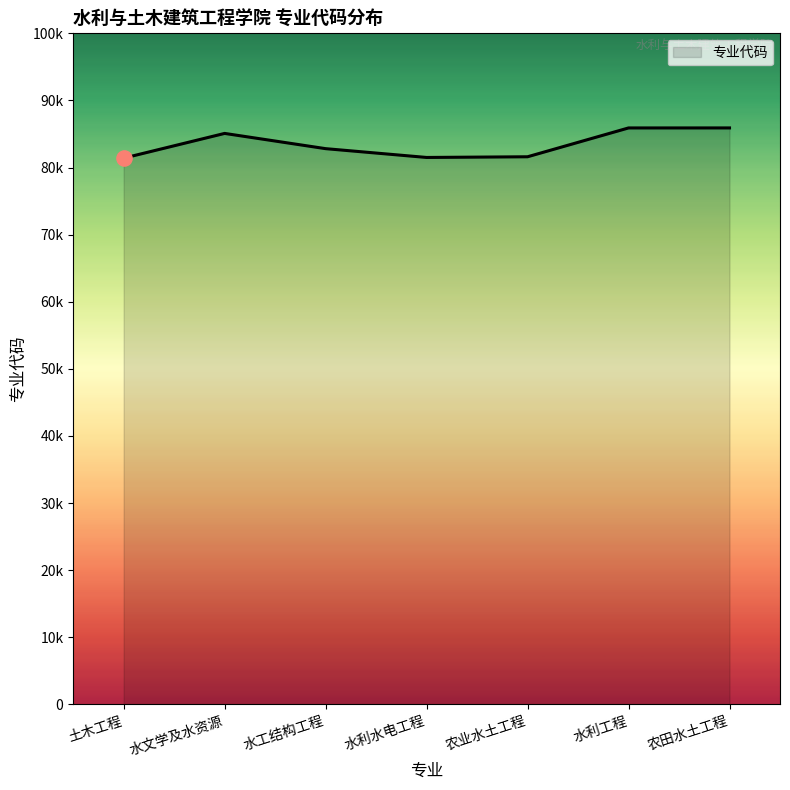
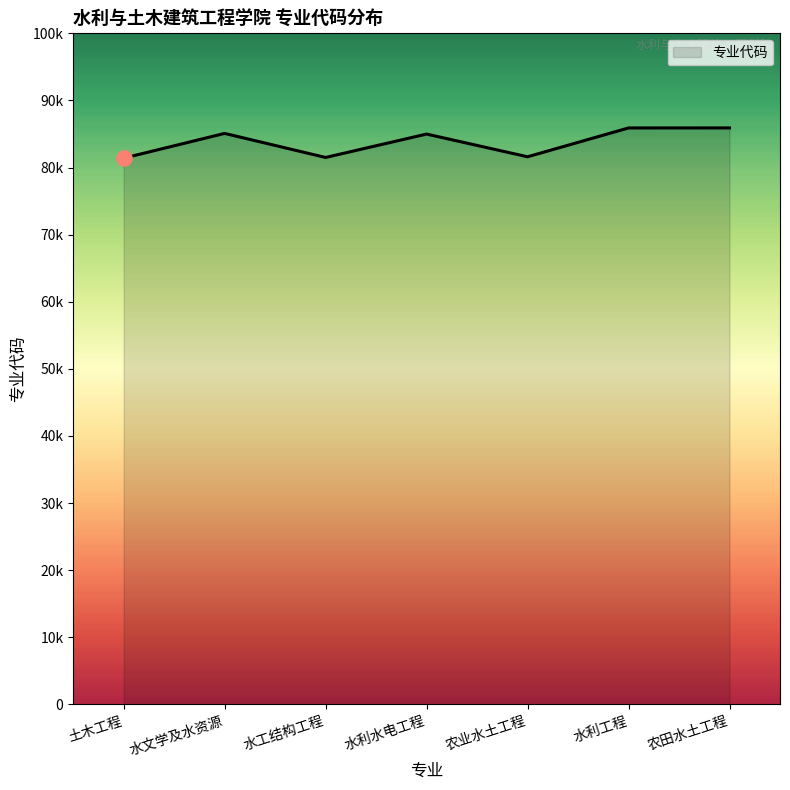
专业代码, 水工结构工程: 83000 -> 82000
专业代码, 水利水电工程: 82000 -> 85000
